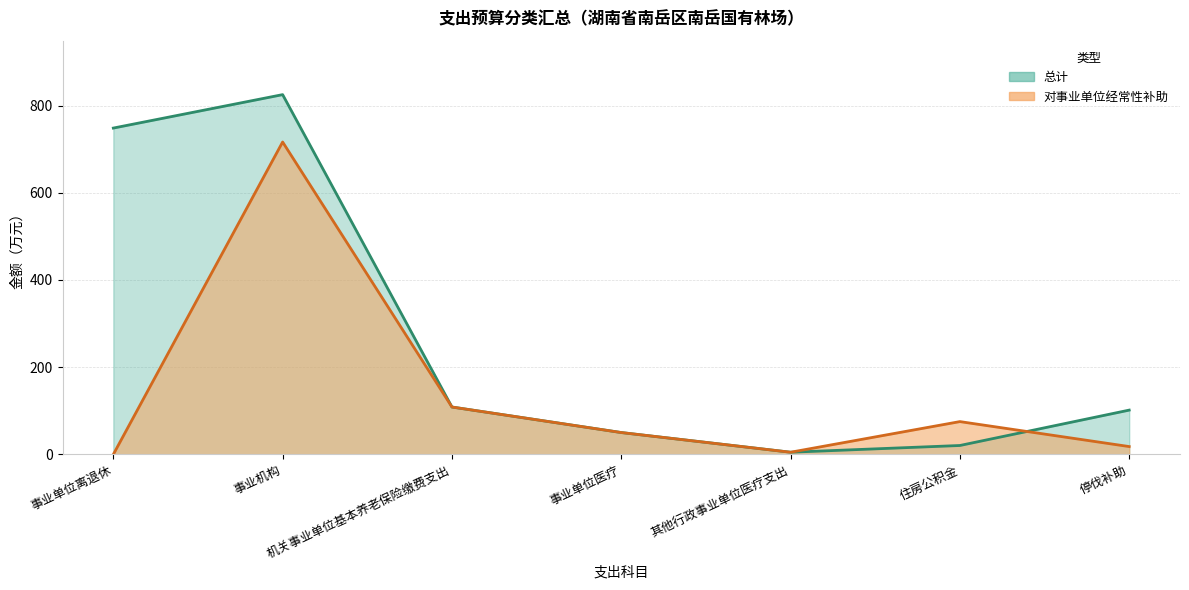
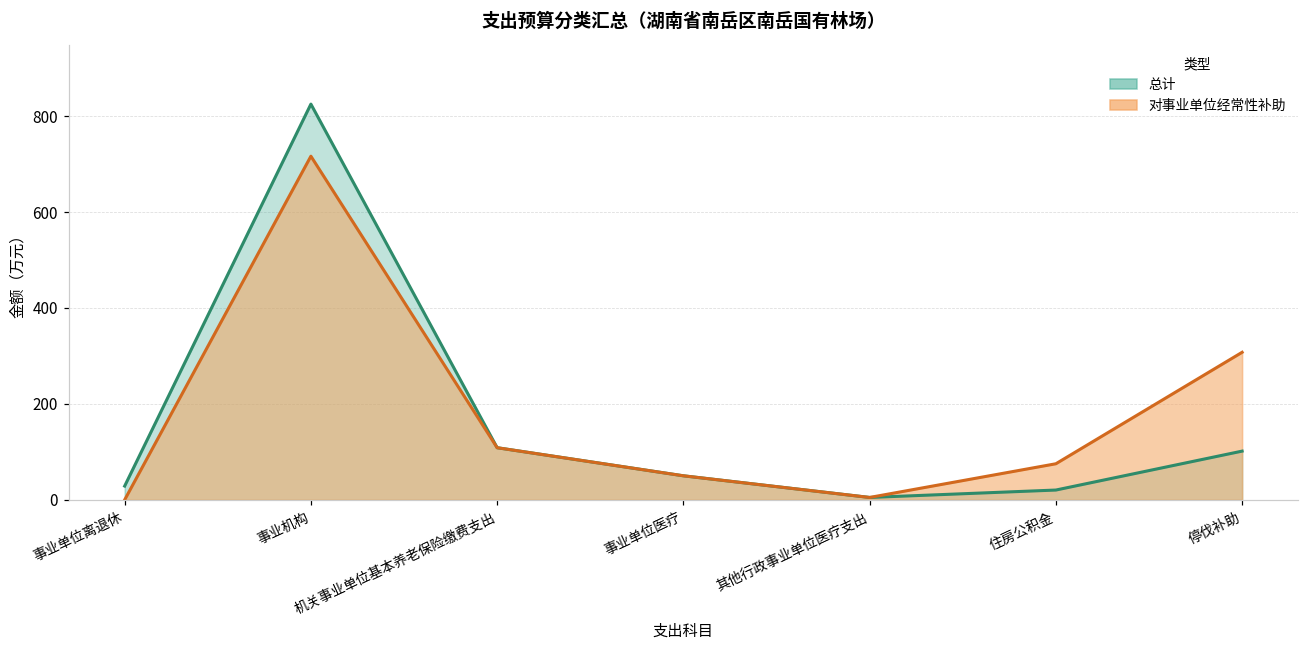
总计, 事业单位离退休: 750 -> 30
对事业单位经常性补助, 停伐补助: 20 -> 310
